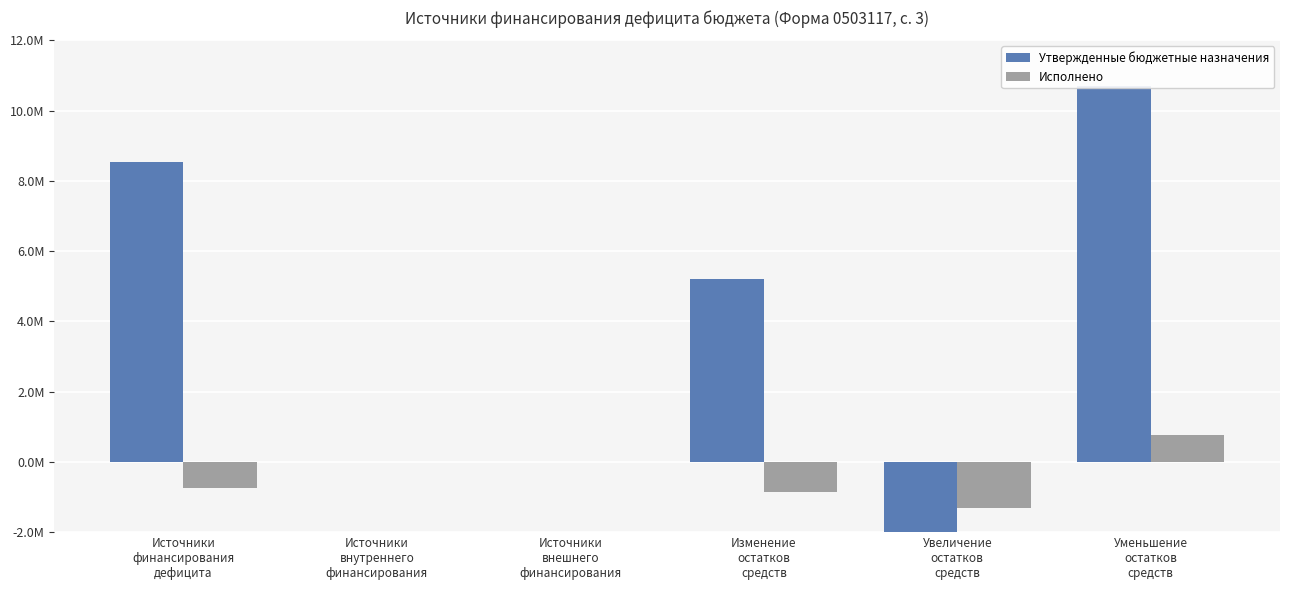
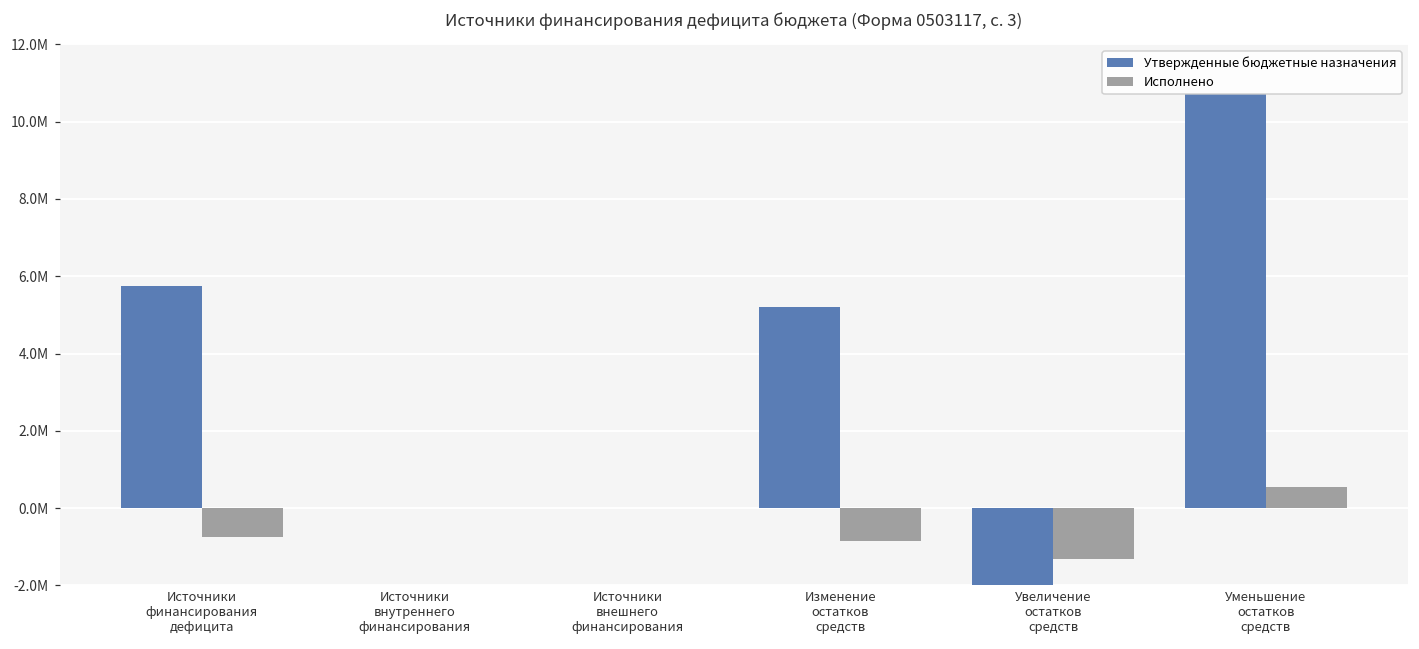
Утвержденные бюджетные назначения, Источники финансирования дефицита: 8600000 -> 5700000
Исполнено, Уменьшение остатков средств: 800000 -> 500000
